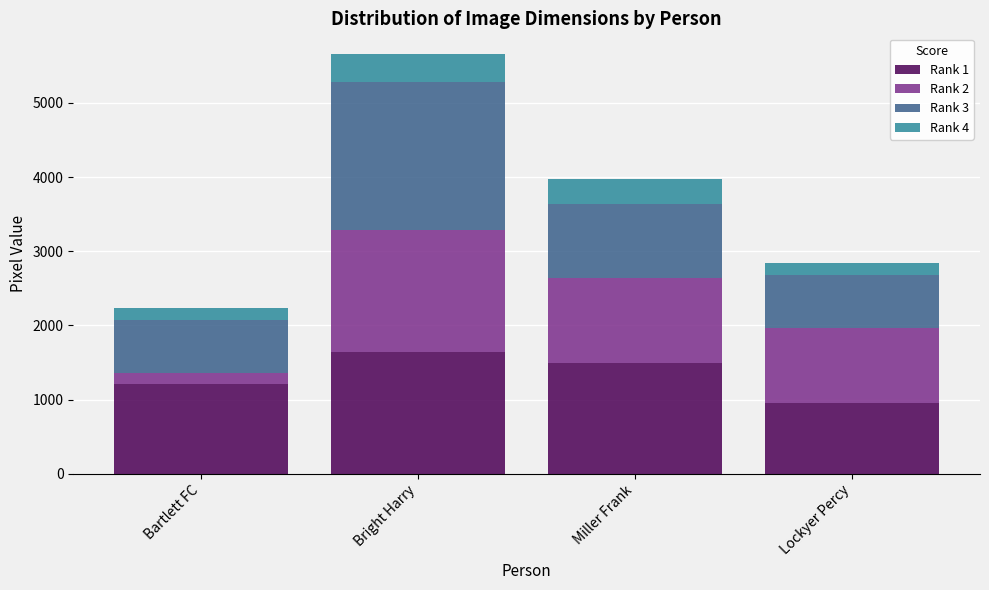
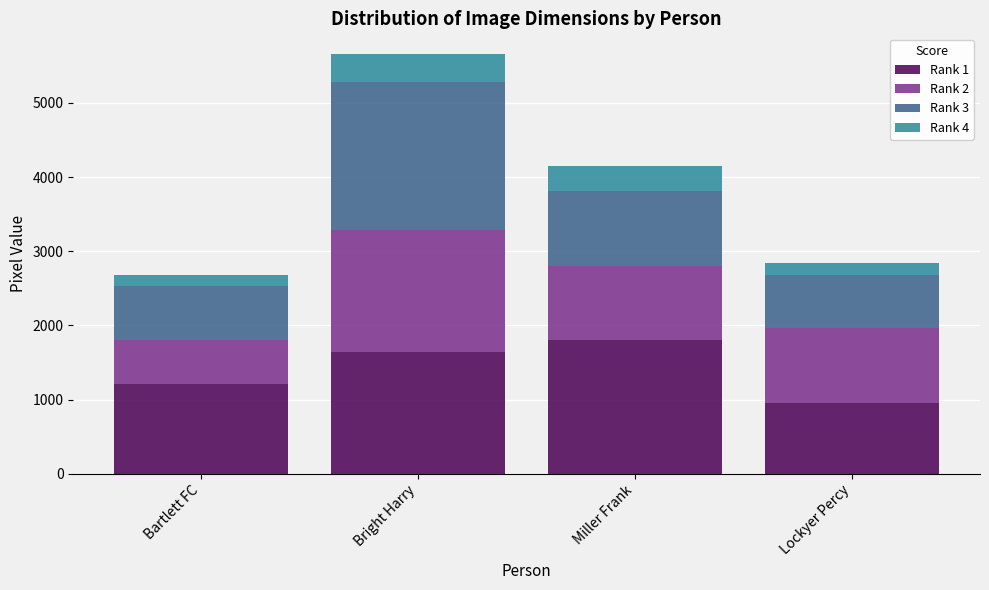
Rank 2, Bartlett FC: 200 -> 600
Rank 1, Miller Frank: 1500 -> 1800
Rank 2, Miller Frank: 1100 -> 1000
